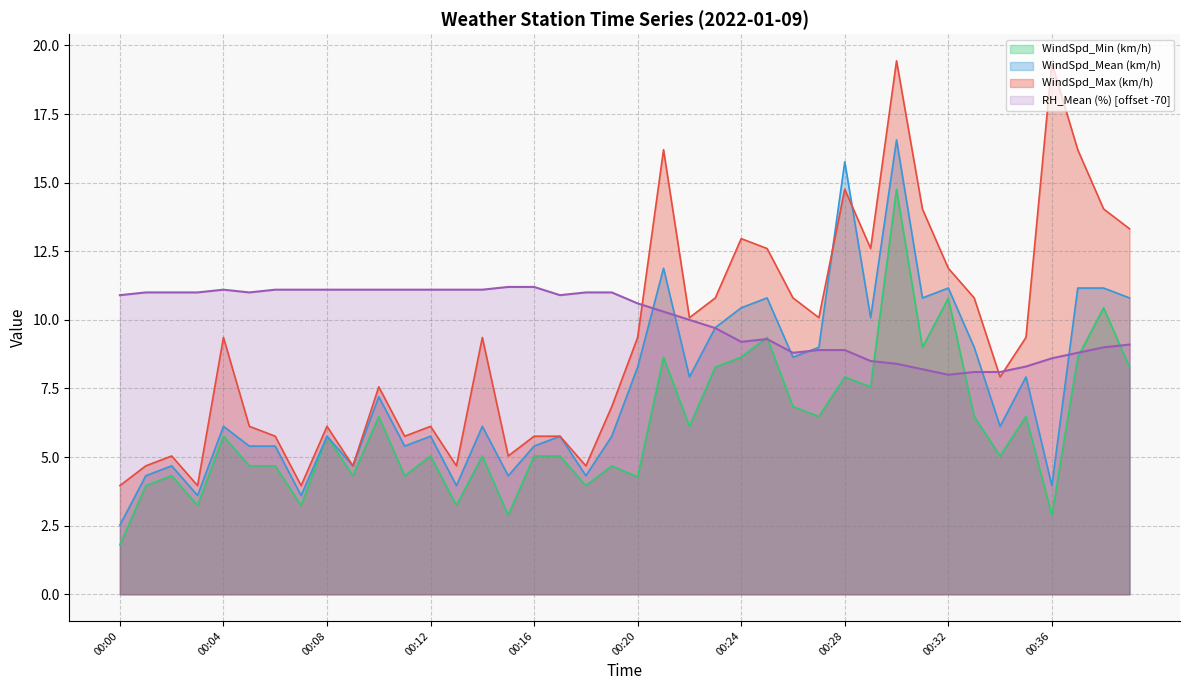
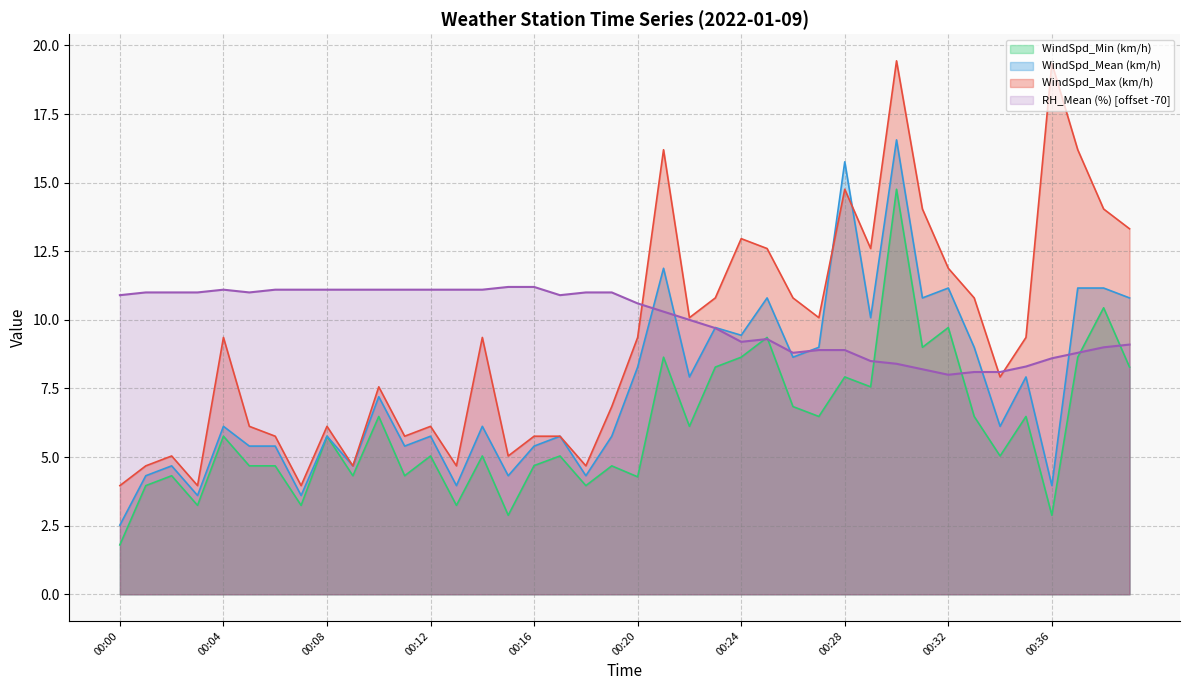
WindSpd_Min (km/h), 00:16: 5.0 -> 4.7
WindSpd_Mean (km/h), 00:24: 10.4 -> 9.4
WindSpd_Min (km/h), 00:32: 10.8 -> 9.7
